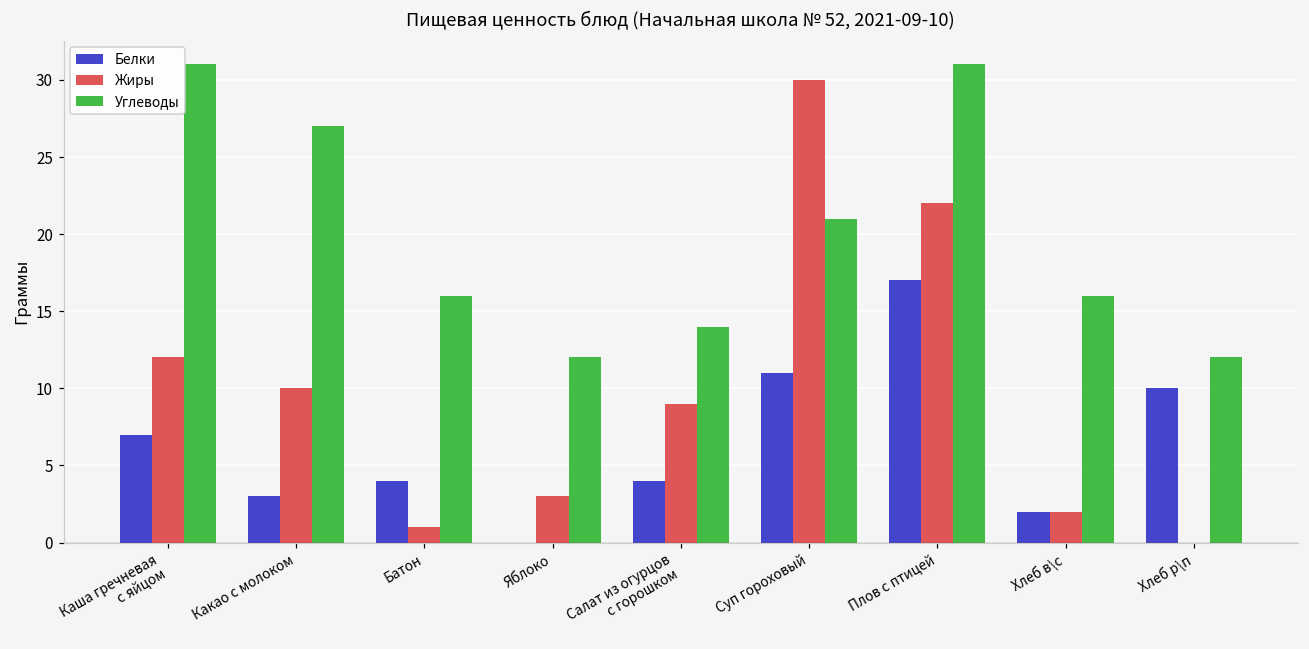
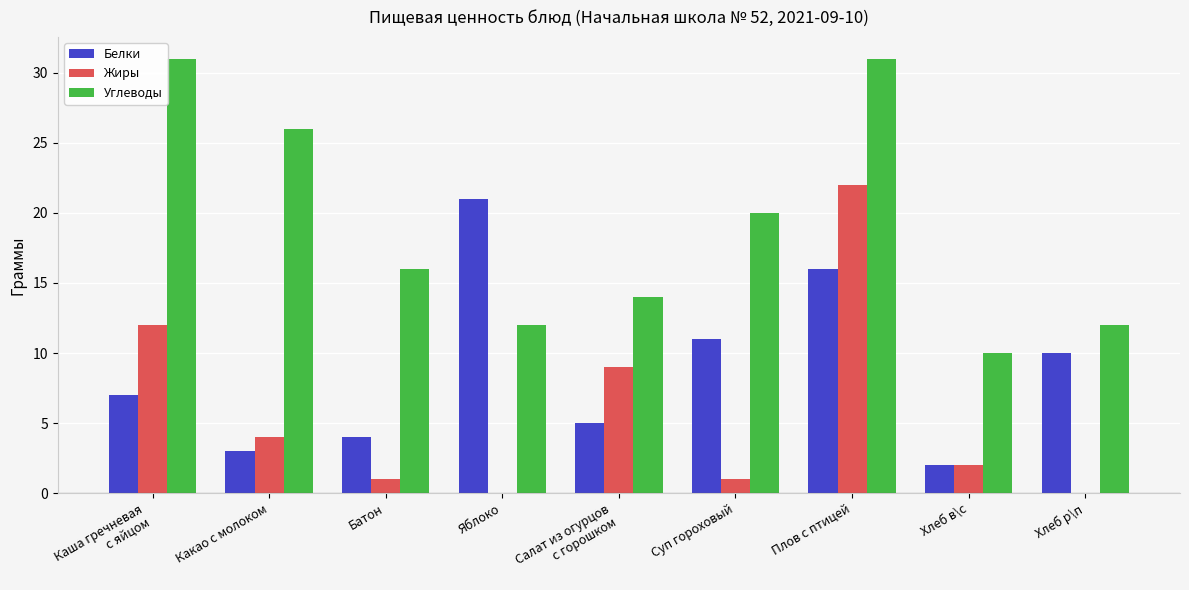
Жиры, Какао с молоком: 10 -> 4
Углеводы, Какао с молоком: 27 -> 26
Белки, Яблоко: 0 -> 21
Жиры, Яблоко: 3 -> 0
Белки, Салат из огурцов с горошком: 4 -> 5
Жиры, Суп гороховый: 30 -> 1
Углеводы, Суп гороховый: 21 -> 20
Белки, Плов с птицей: 17 -> 16
Углеводы, Хлеб в\с: 16 -> 10
